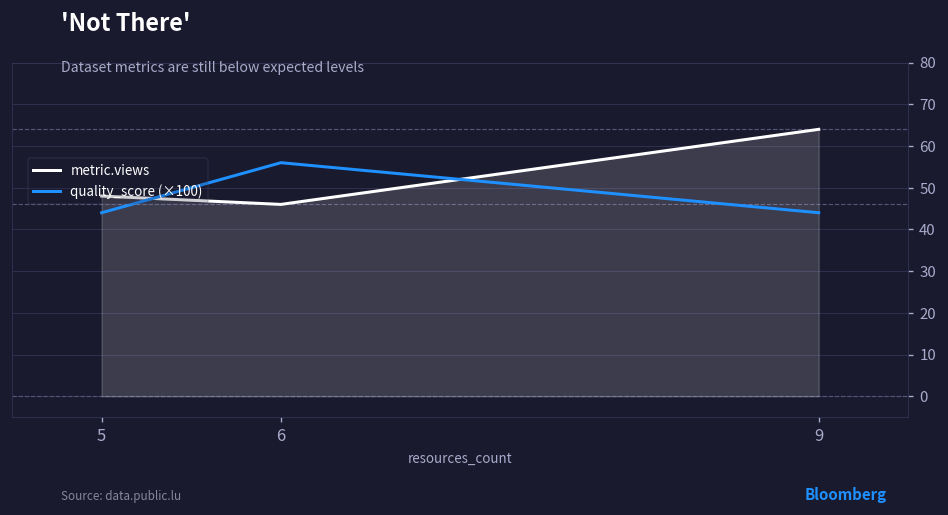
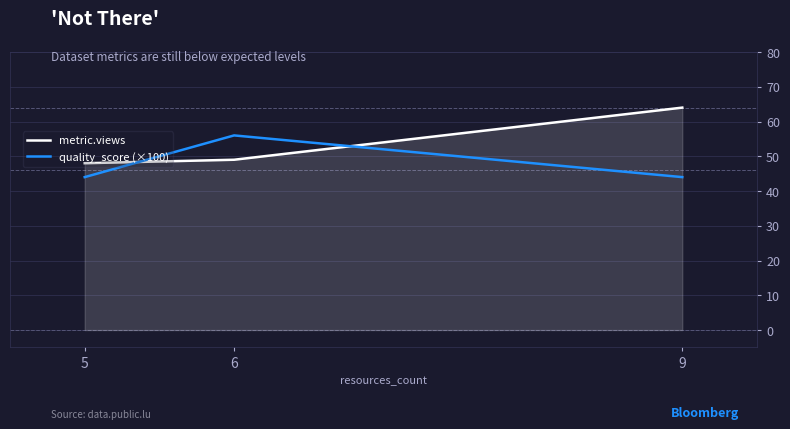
metric.views, 6: 46 -> 49
